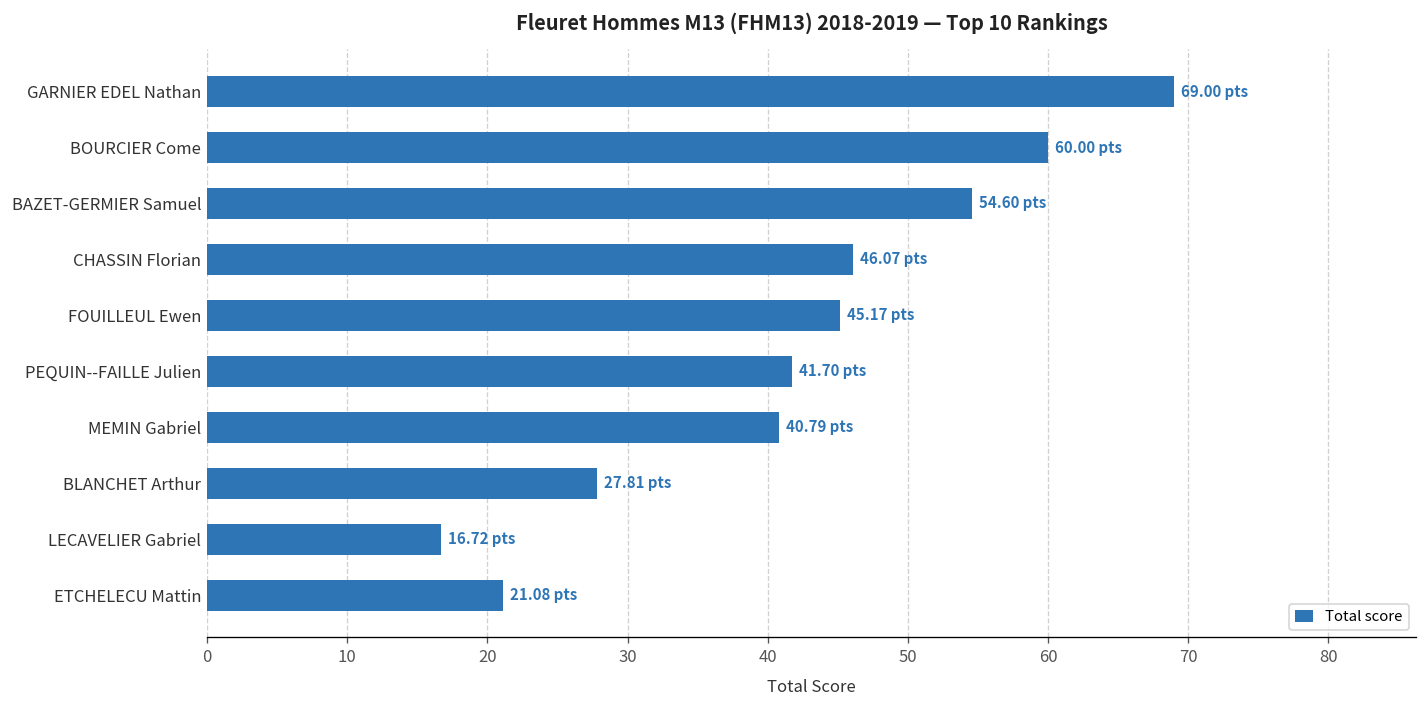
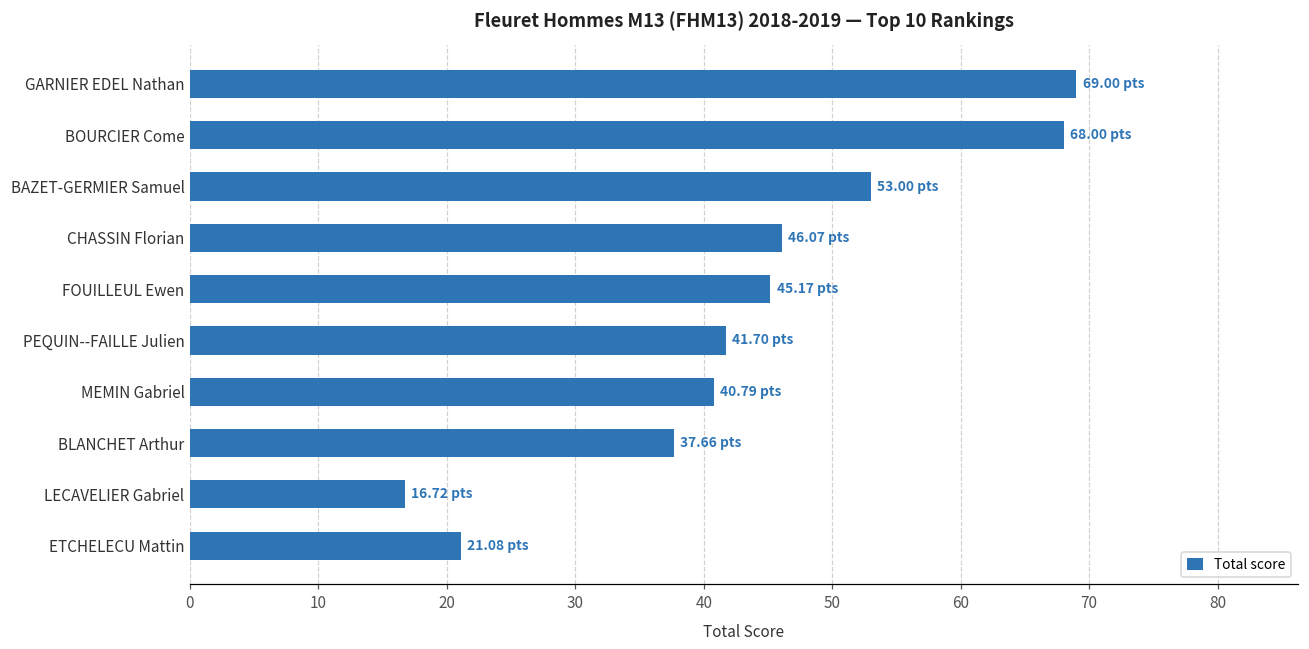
BOURCIER Come: 60.00 -> 68.00
BAZET-GERMIER Samuel: 54.60 -> 53.00
BLANCHET Arthur: 27.81 -> 37.66
